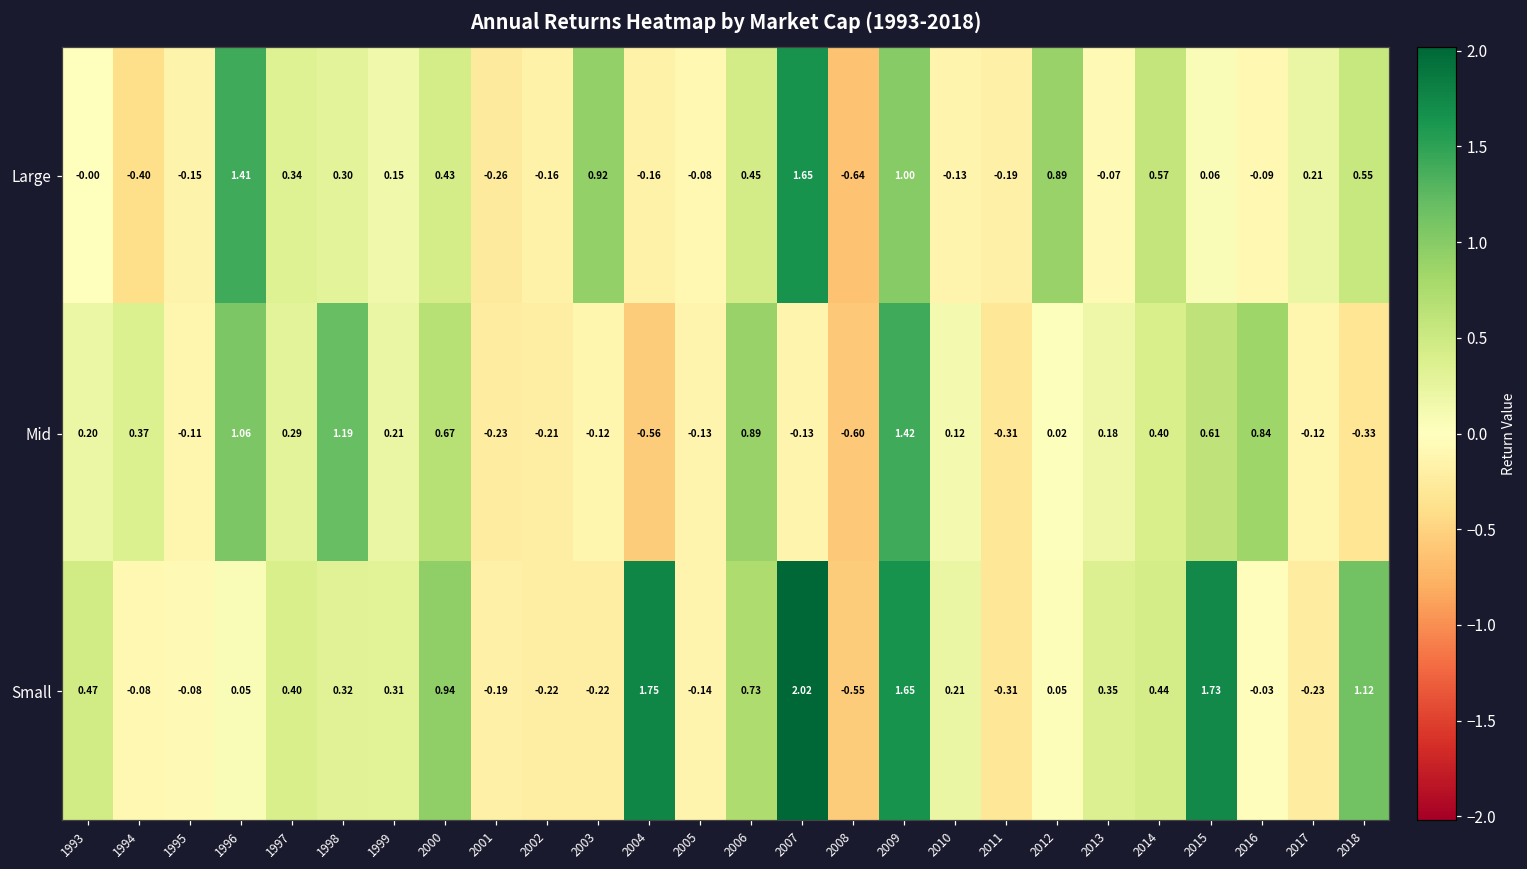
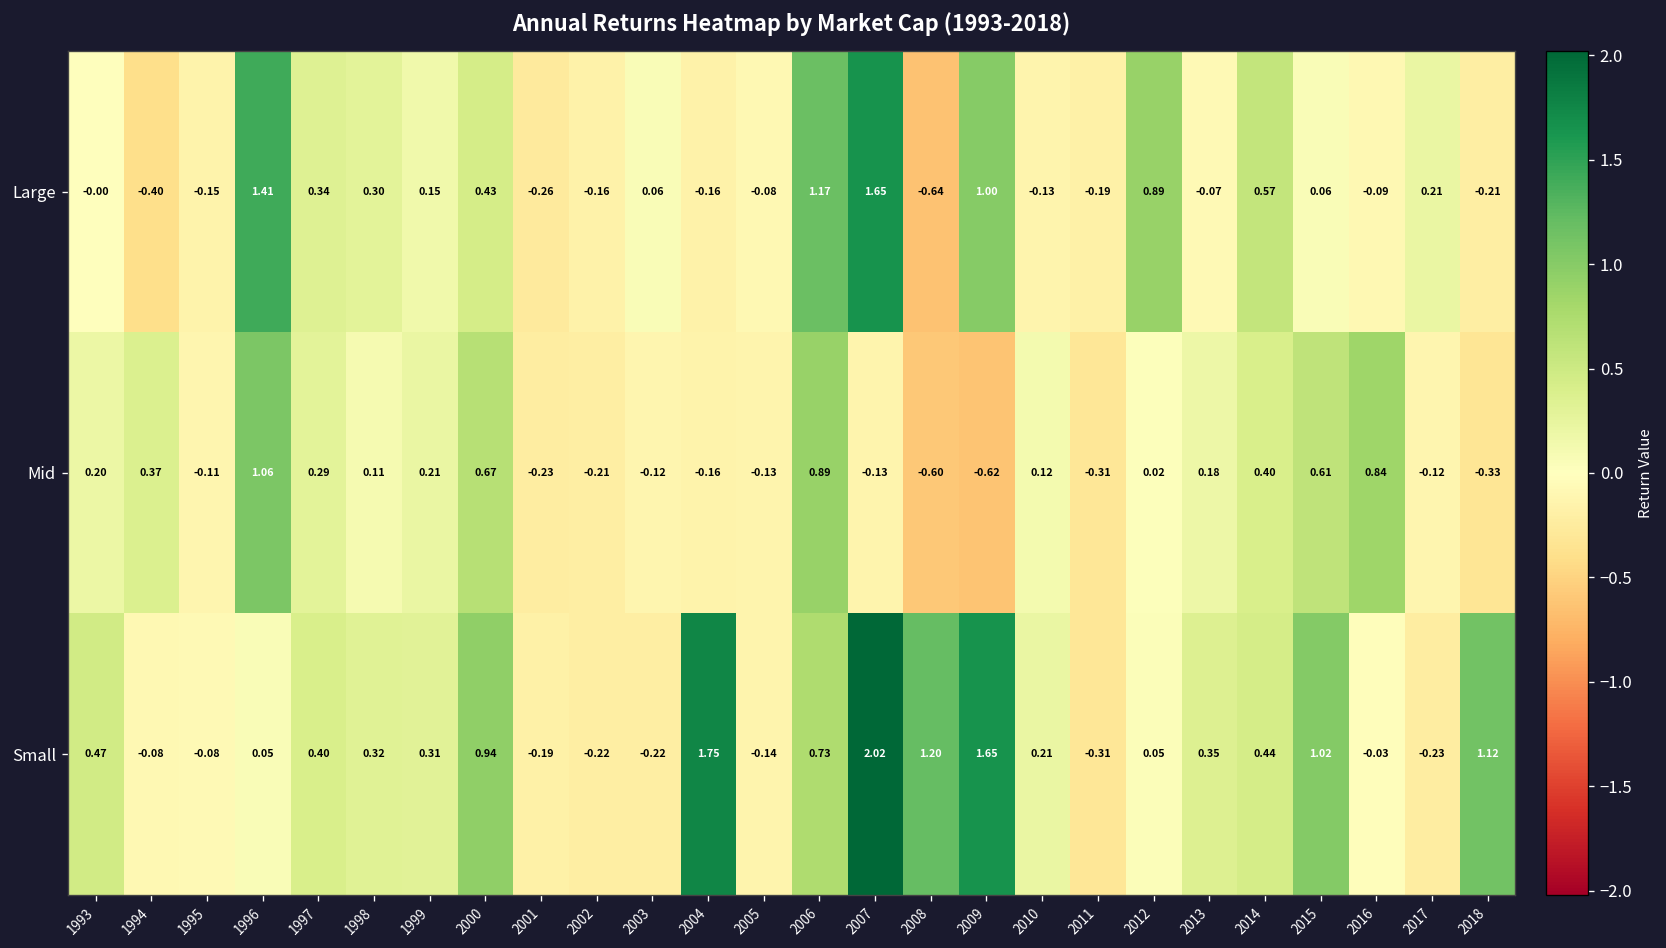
Large, 2003: 0.92 -> 0.06
Large, 2006: 0.45 -> 1.17
Large, 2018: 0.55 -> -0.21
Mid, 1998: 1.19 -> 0.11
Mid, 2004: -0.56 -> -0.16
Mid, 2009: 1.42 -> -0.62
Small, 2008: -0.55 -> 1.20
Small, 2015: 1.73 -> 1.02
